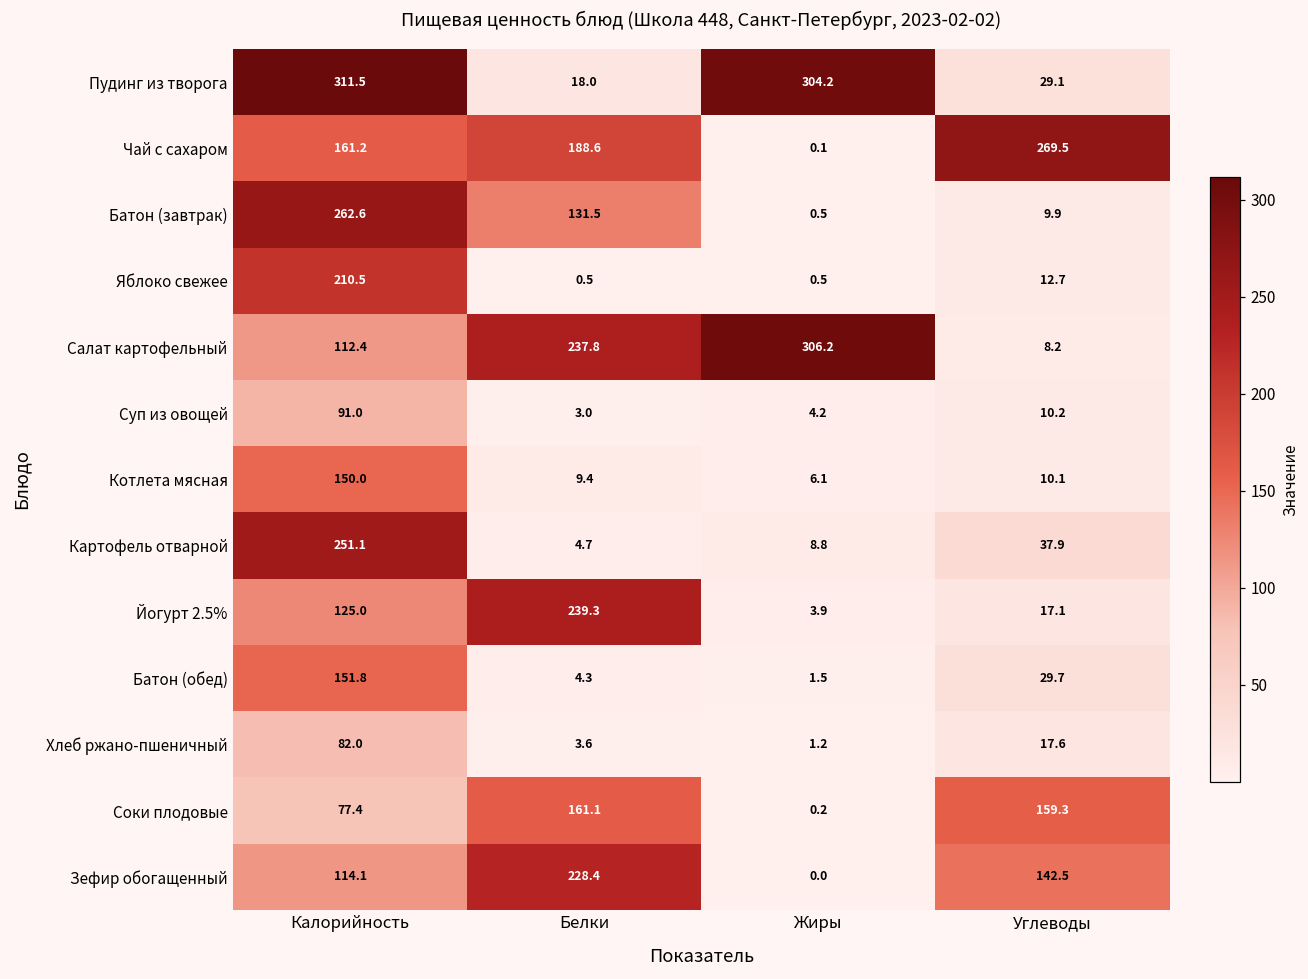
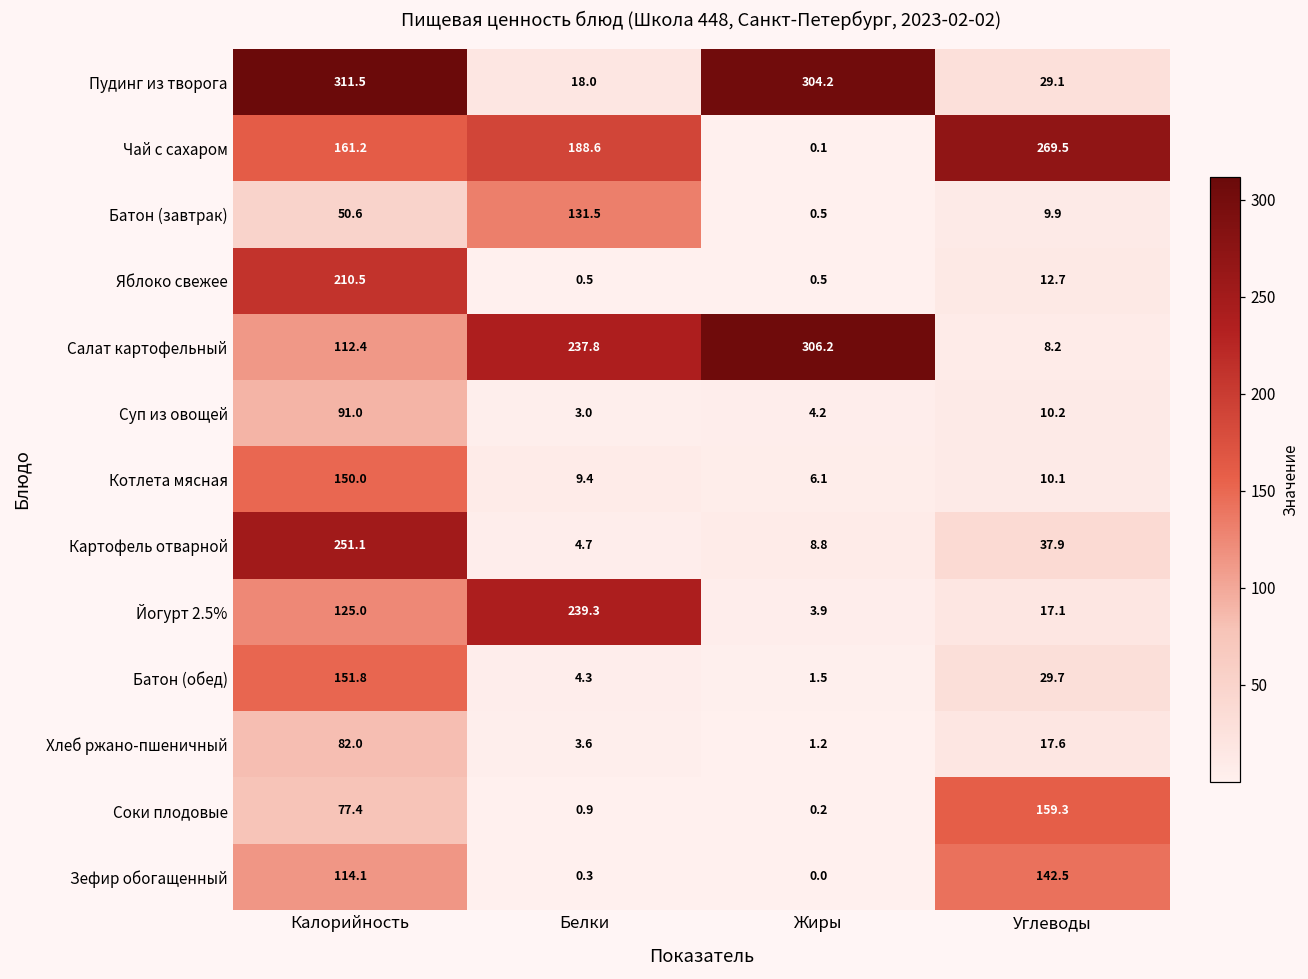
Батон (завтрак), Калорийность: 262.6 -> 50.6
Соки плодовые, Белки: 161.1 -> 0.9
Зефир обогащенный, Белки: 228.4 -> 0.3
